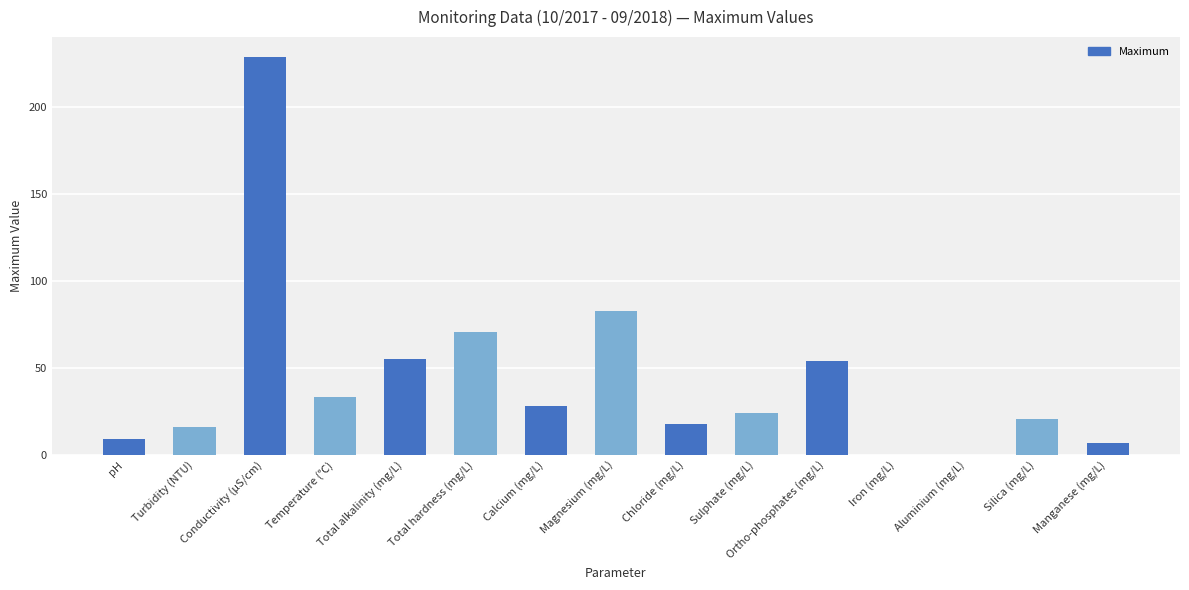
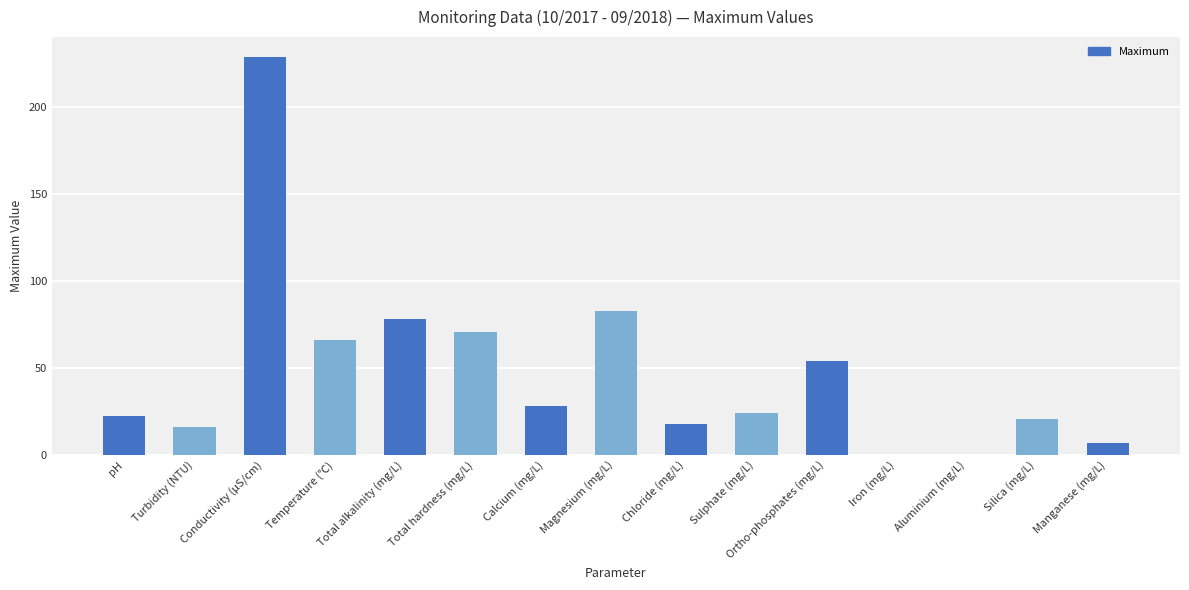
pH: 9 -> 23
Temperature (℃): 34 -> 66
Total alkalinity (mg/L): 55 -> 78
